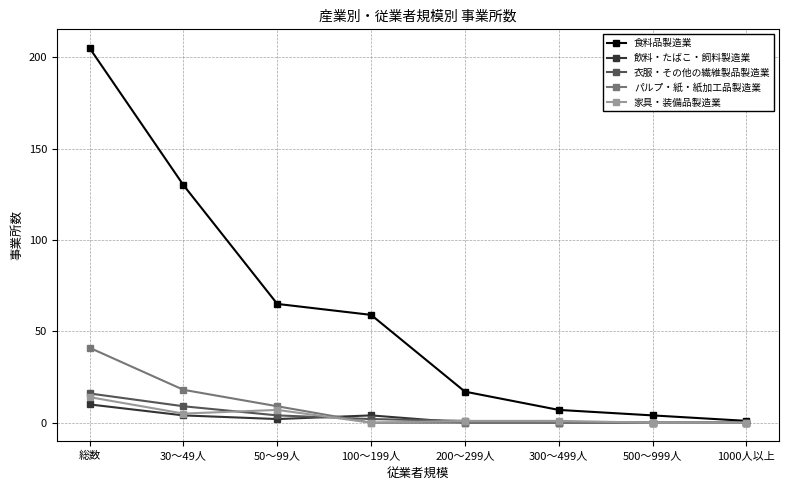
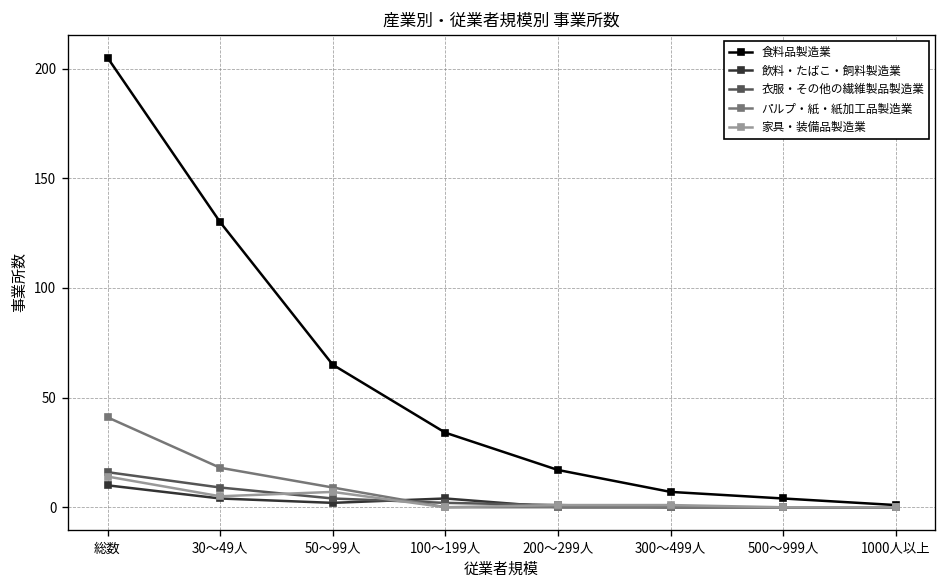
食料品製造業, 100～199人: 59 -> 34
